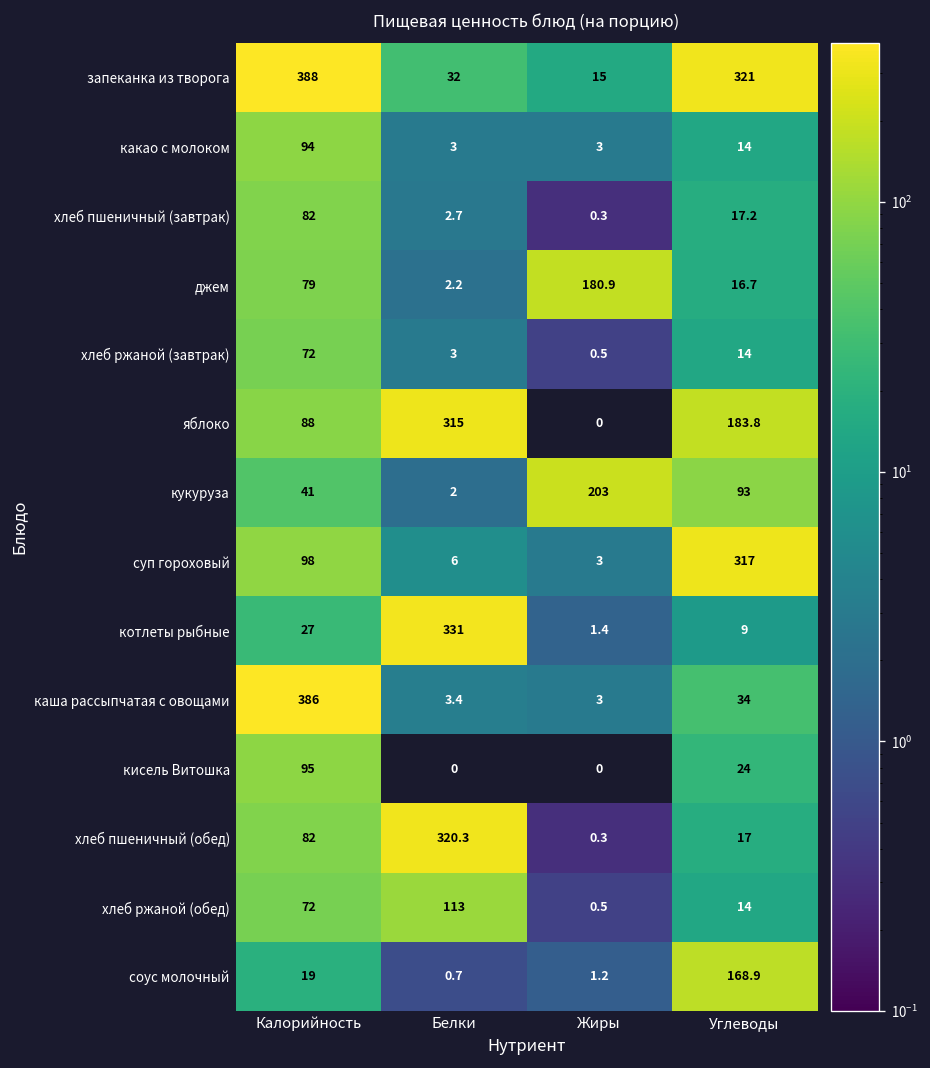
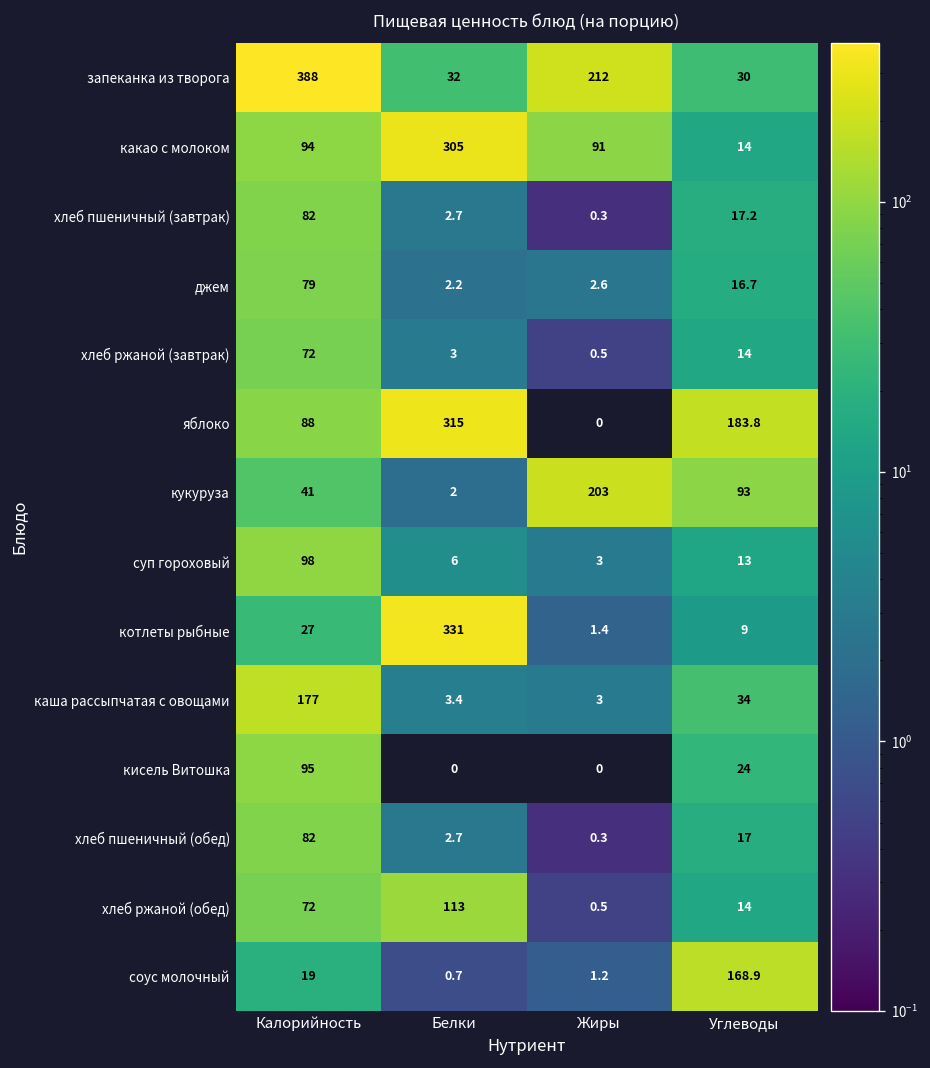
запеканка из творога, Жиры: 15 -> 212
запеканка из творога, Углеводы: 321 -> 30
какао с молоком, Белки: 3 -> 305
какао с молоком, Жиры: 3 -> 91
джем, Жиры: 180.9 -> 2.6
суп гороховый, Углеводы: 317 -> 13
каша рассыпчатая с овощами, Калорийность: 386 -> 177
хлеб пшеничный (обед), Белки: 320.3 -> 2.7
